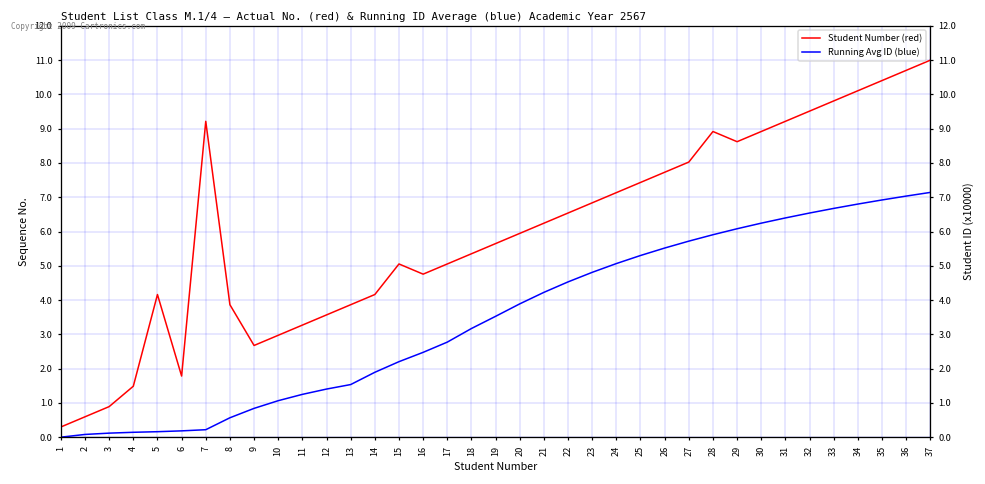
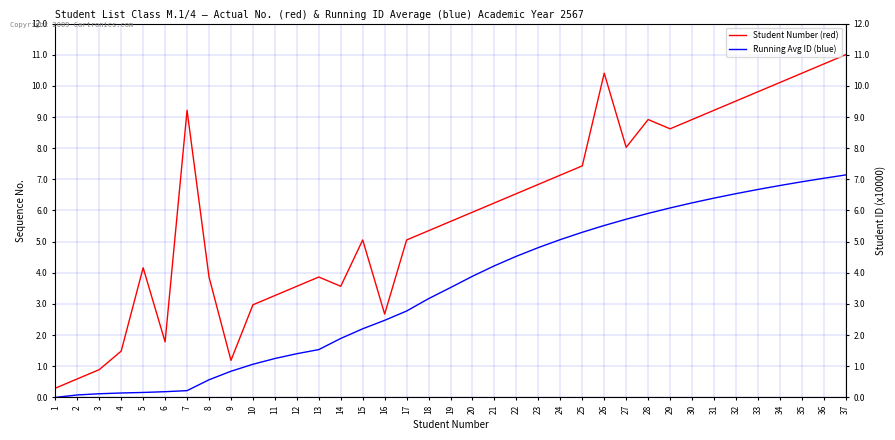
Student Number (red), 9: 2.7 -> 1.2
Student Number (red), 14: 4.2 -> 3.6
Student Number (red), 16: 4.8 -> 2.7
Student Number (red), 26: 7.7 -> 10.4
